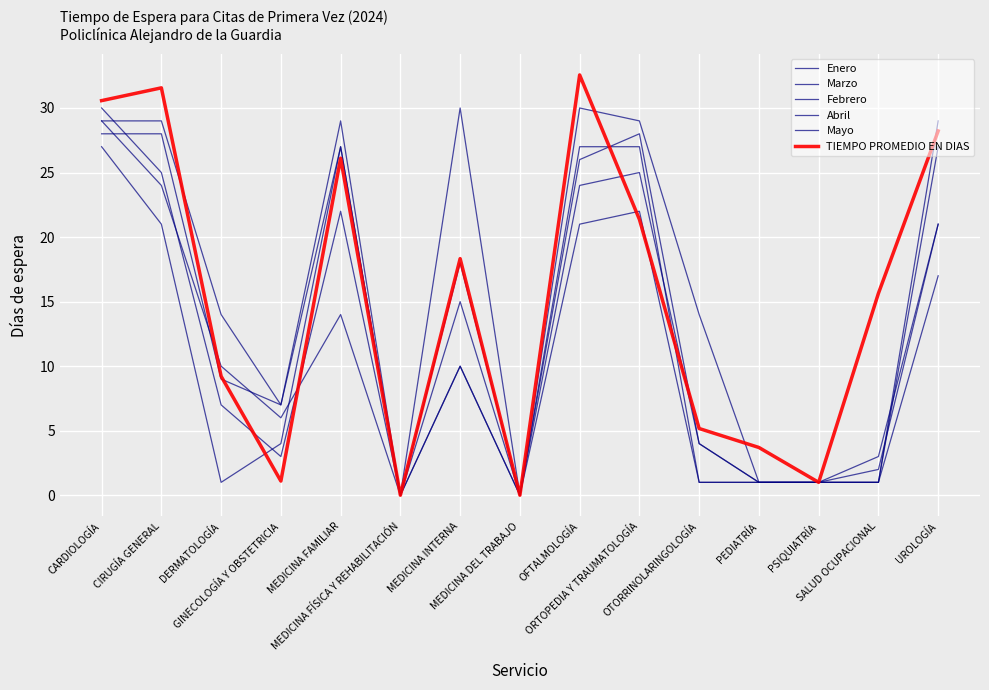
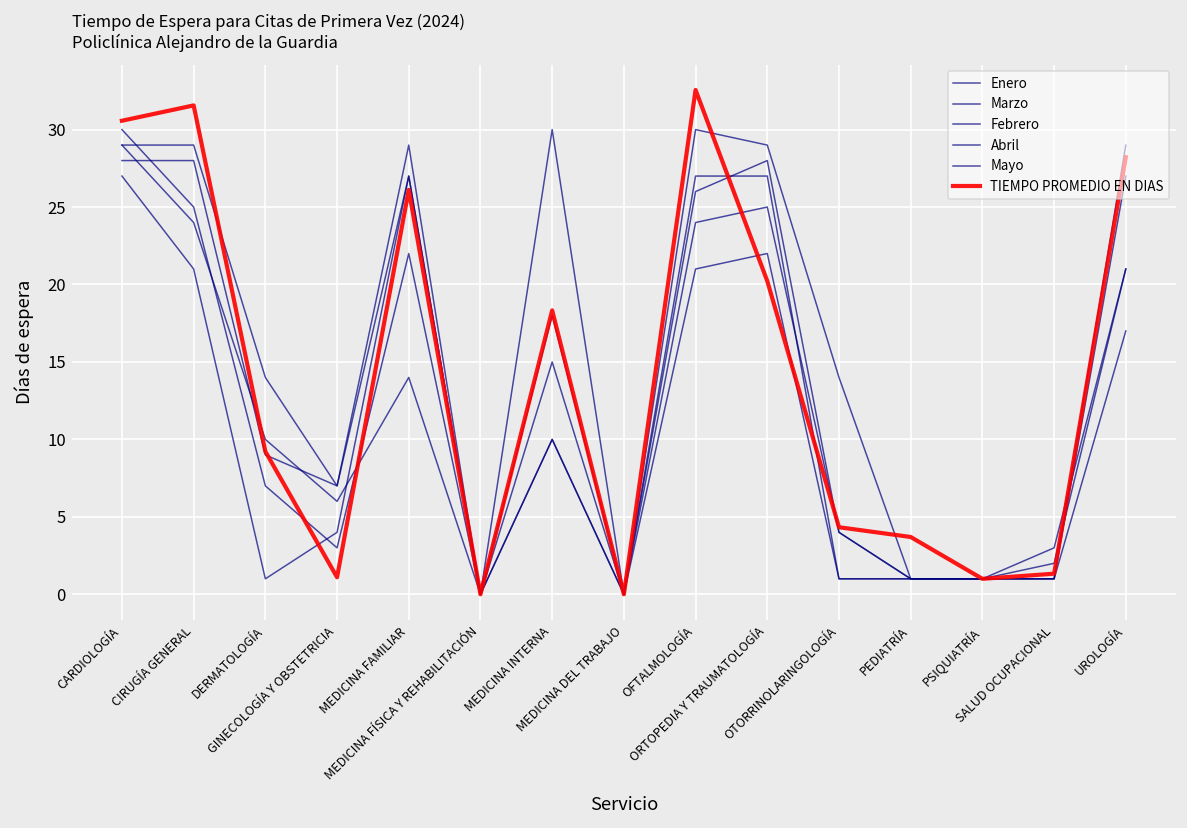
TIEMPO PROMEDIO EN DIAS, ORTOPEDIA Y TRAUMATOLOGÍA: 21.4 -> 20.2
TIEMPO PROMEDIO EN DIAS, OTORRINOLARINGOLOGÍA: 5.2 -> 4.3
TIEMPO PROMEDIO EN DIAS, SALUD OCUPACIONAL: 15.6 -> 1.3
